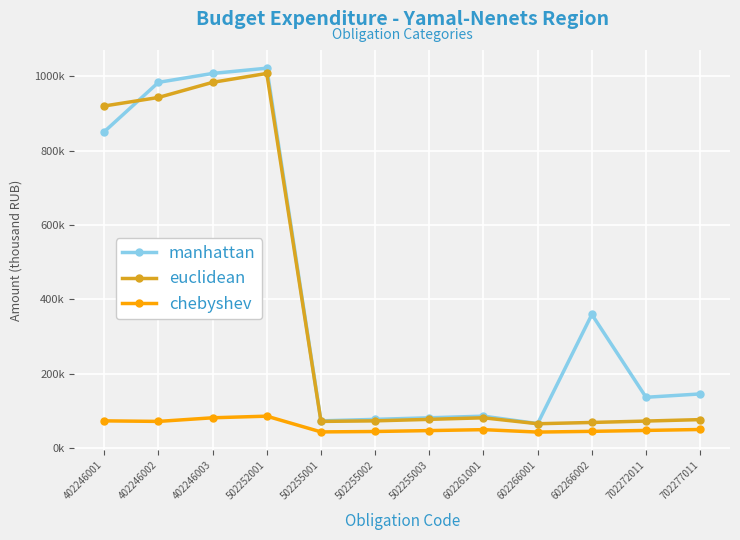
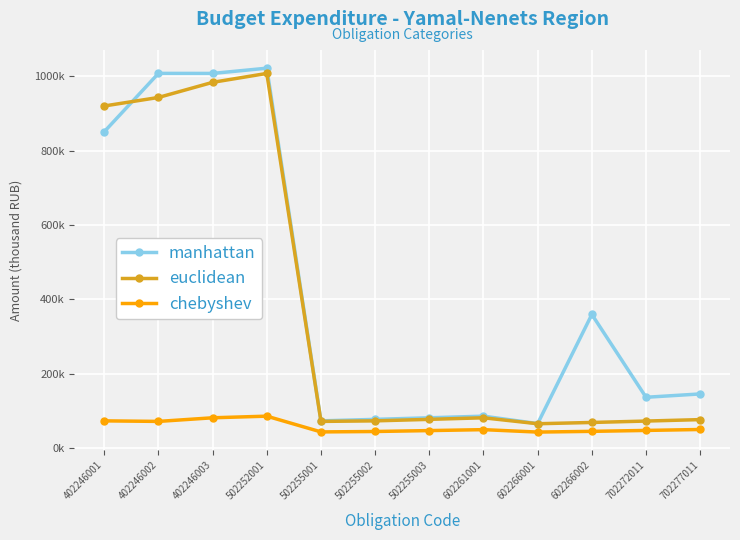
manhattan, 402246002: 980000 -> 1010000
